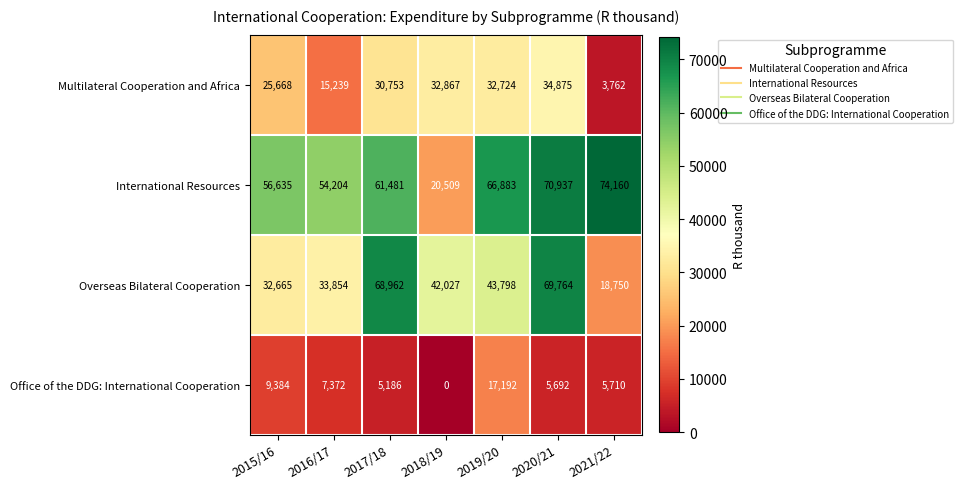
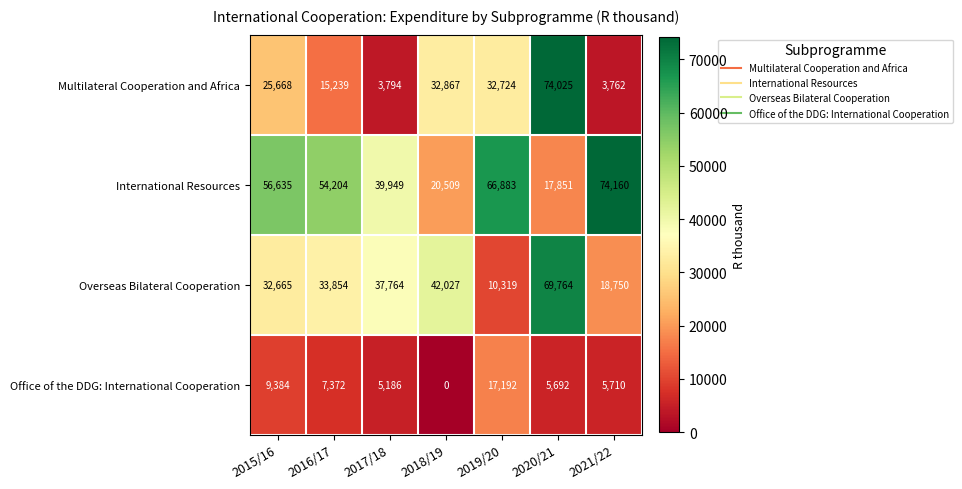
Multilateral Cooperation and Africa, 2017/18: 30,753 -> 3,794
Multilateral Cooperation and Africa, 2020/21: 34,875 -> 74,025
International Resources, 2017/18: 61,481 -> 39,949
International Resources, 2020/21: 70,937 -> 17,851
Overseas Bilateral Cooperation, 2017/18: 68,962 -> 37,764
Overseas Bilateral Cooperation, 2019/20: 43,798 -> 10,319
